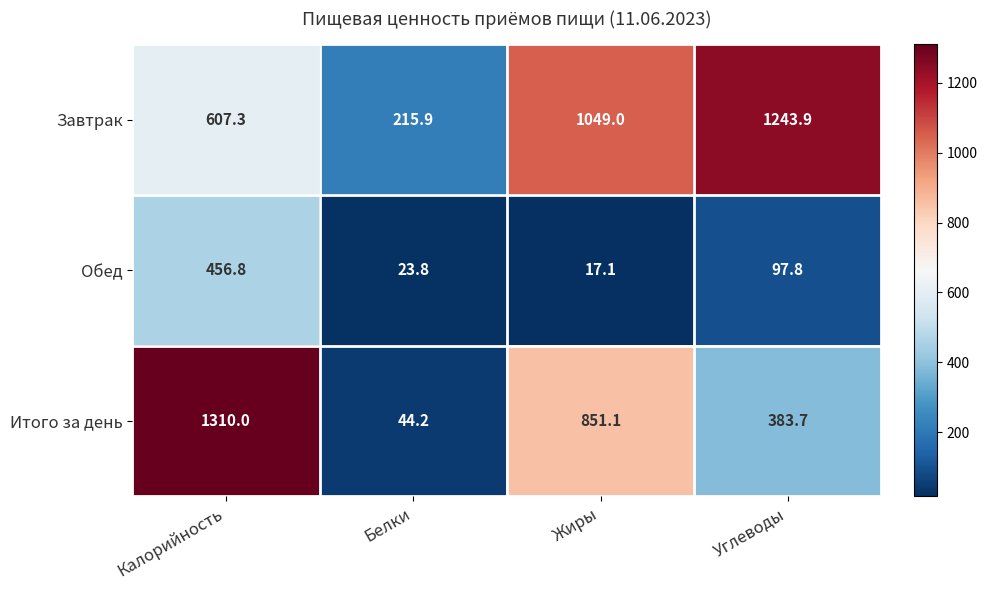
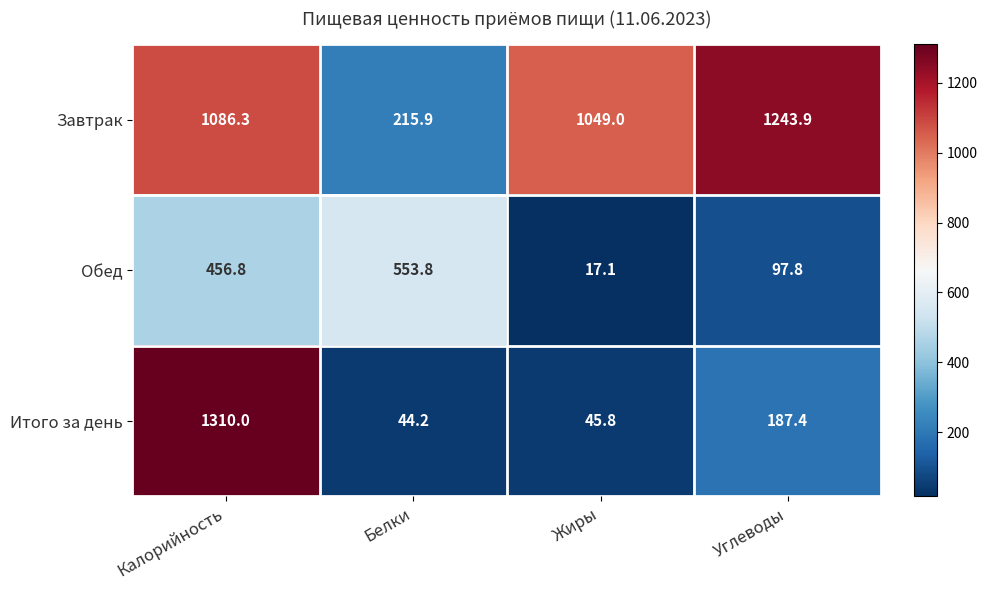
Завтрак, Калорийность: 607.3 -> 1086.3
Обед, Белки: 23.8 -> 553.8
Итого за день, Жиры: 851.1 -> 45.8
Итого за день, Углеводы: 383.7 -> 187.4
